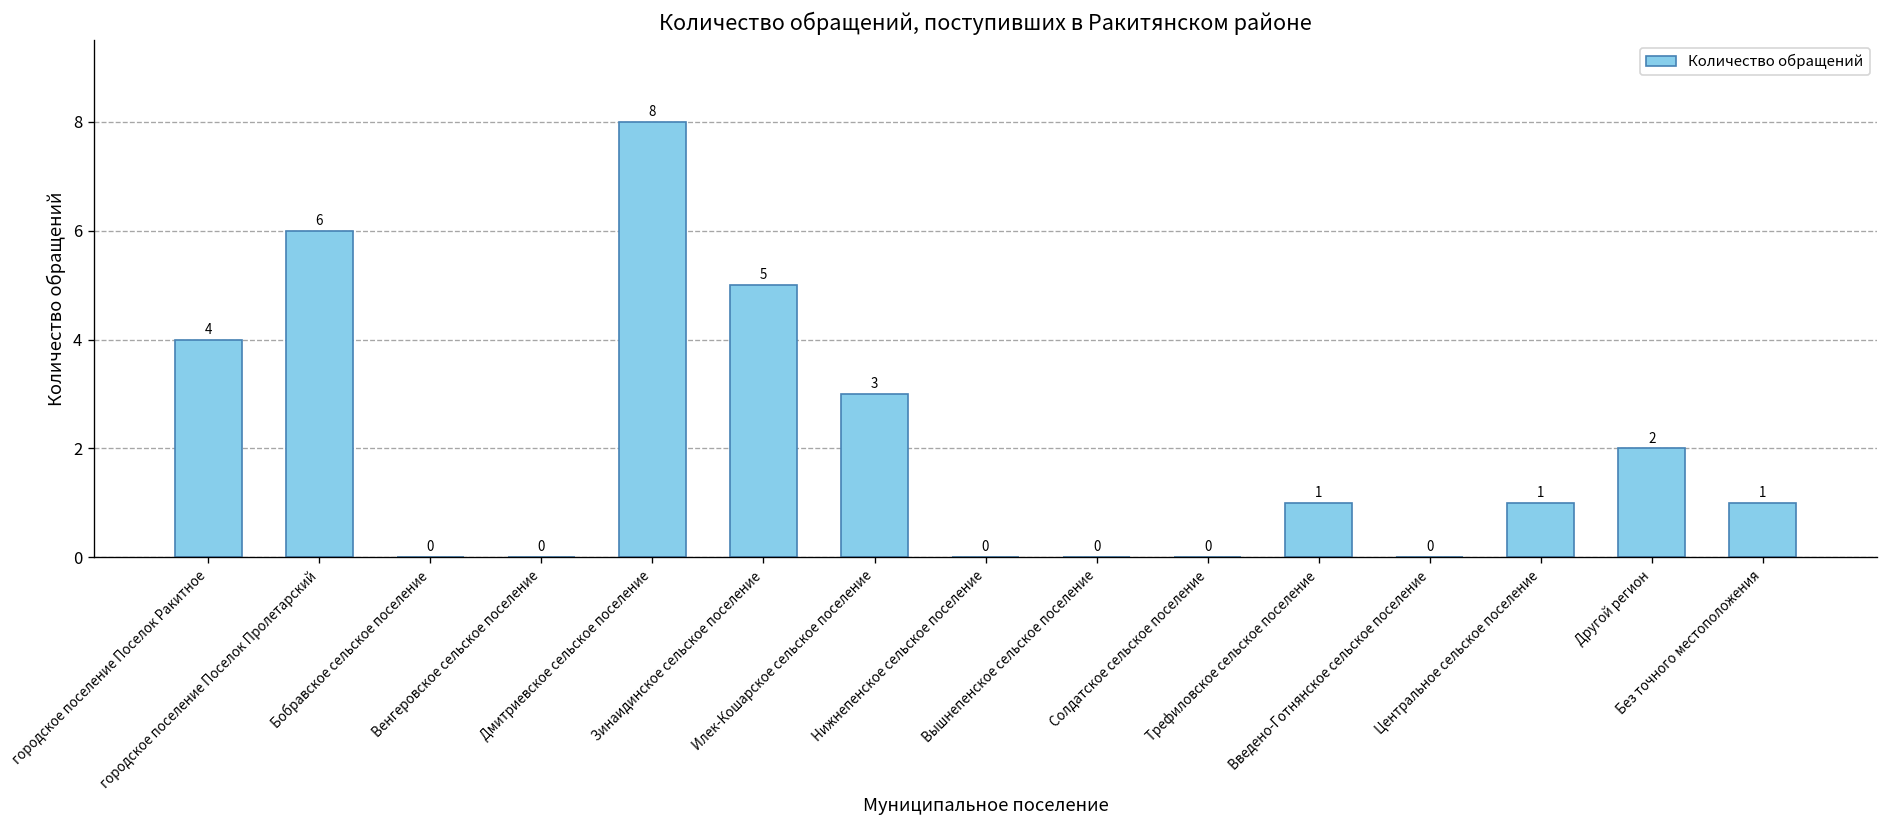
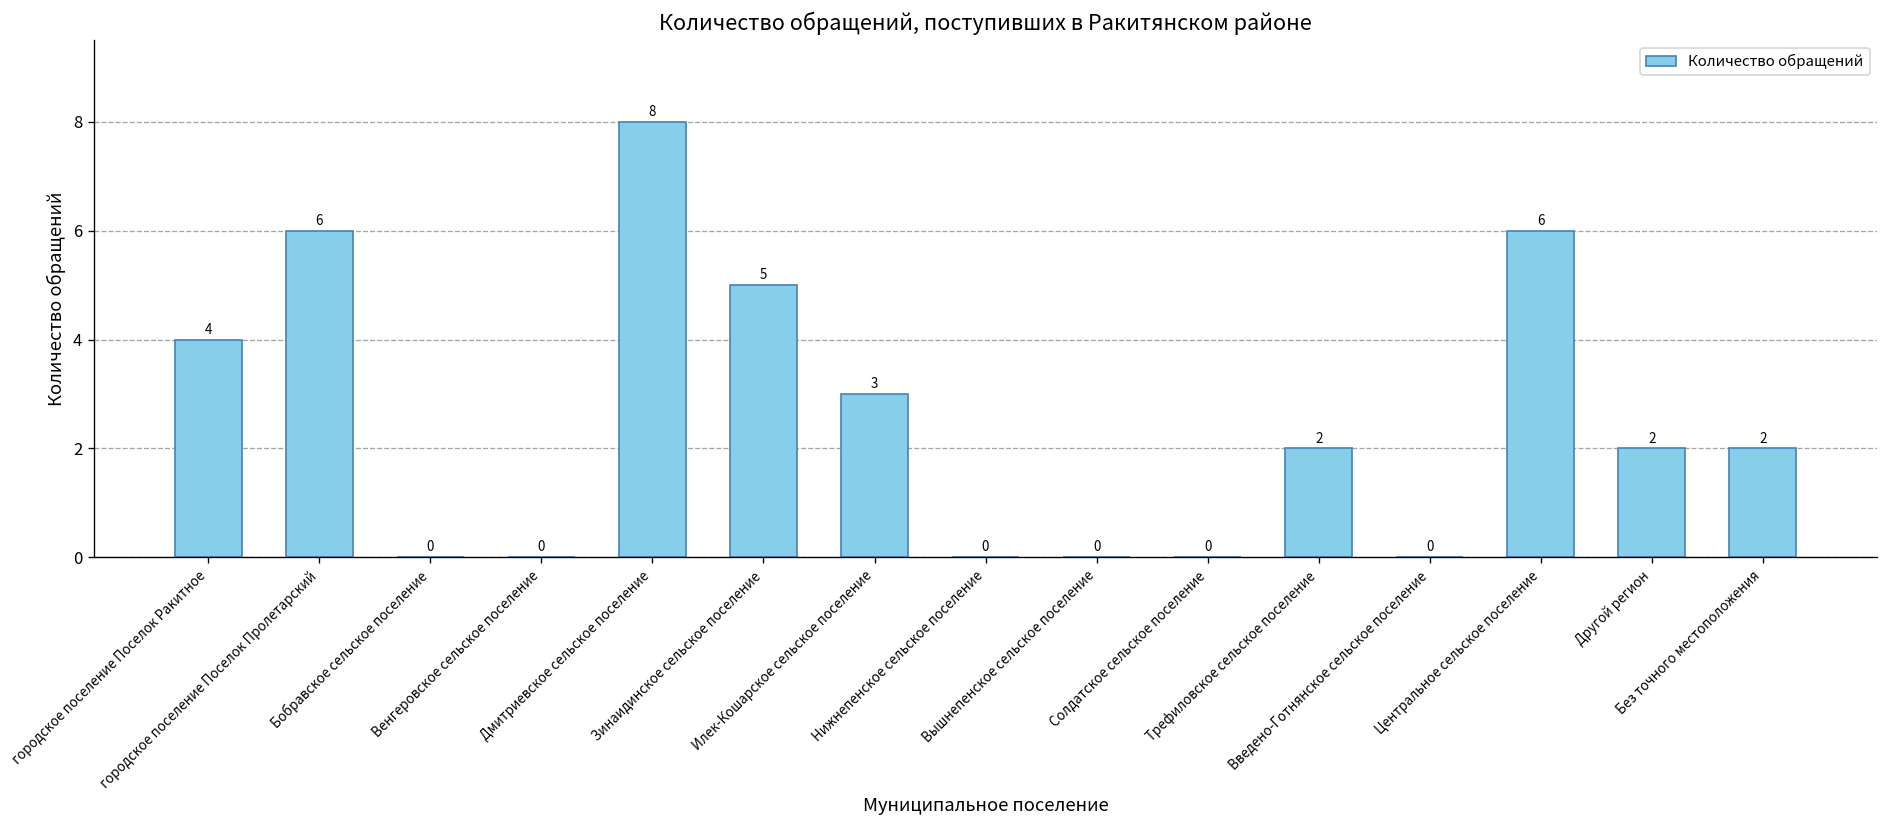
Трефиловское сельское поселение: 1 -> 2
Центральное сельское поселение: 1 -> 6
Без точного местоположения: 1 -> 2
